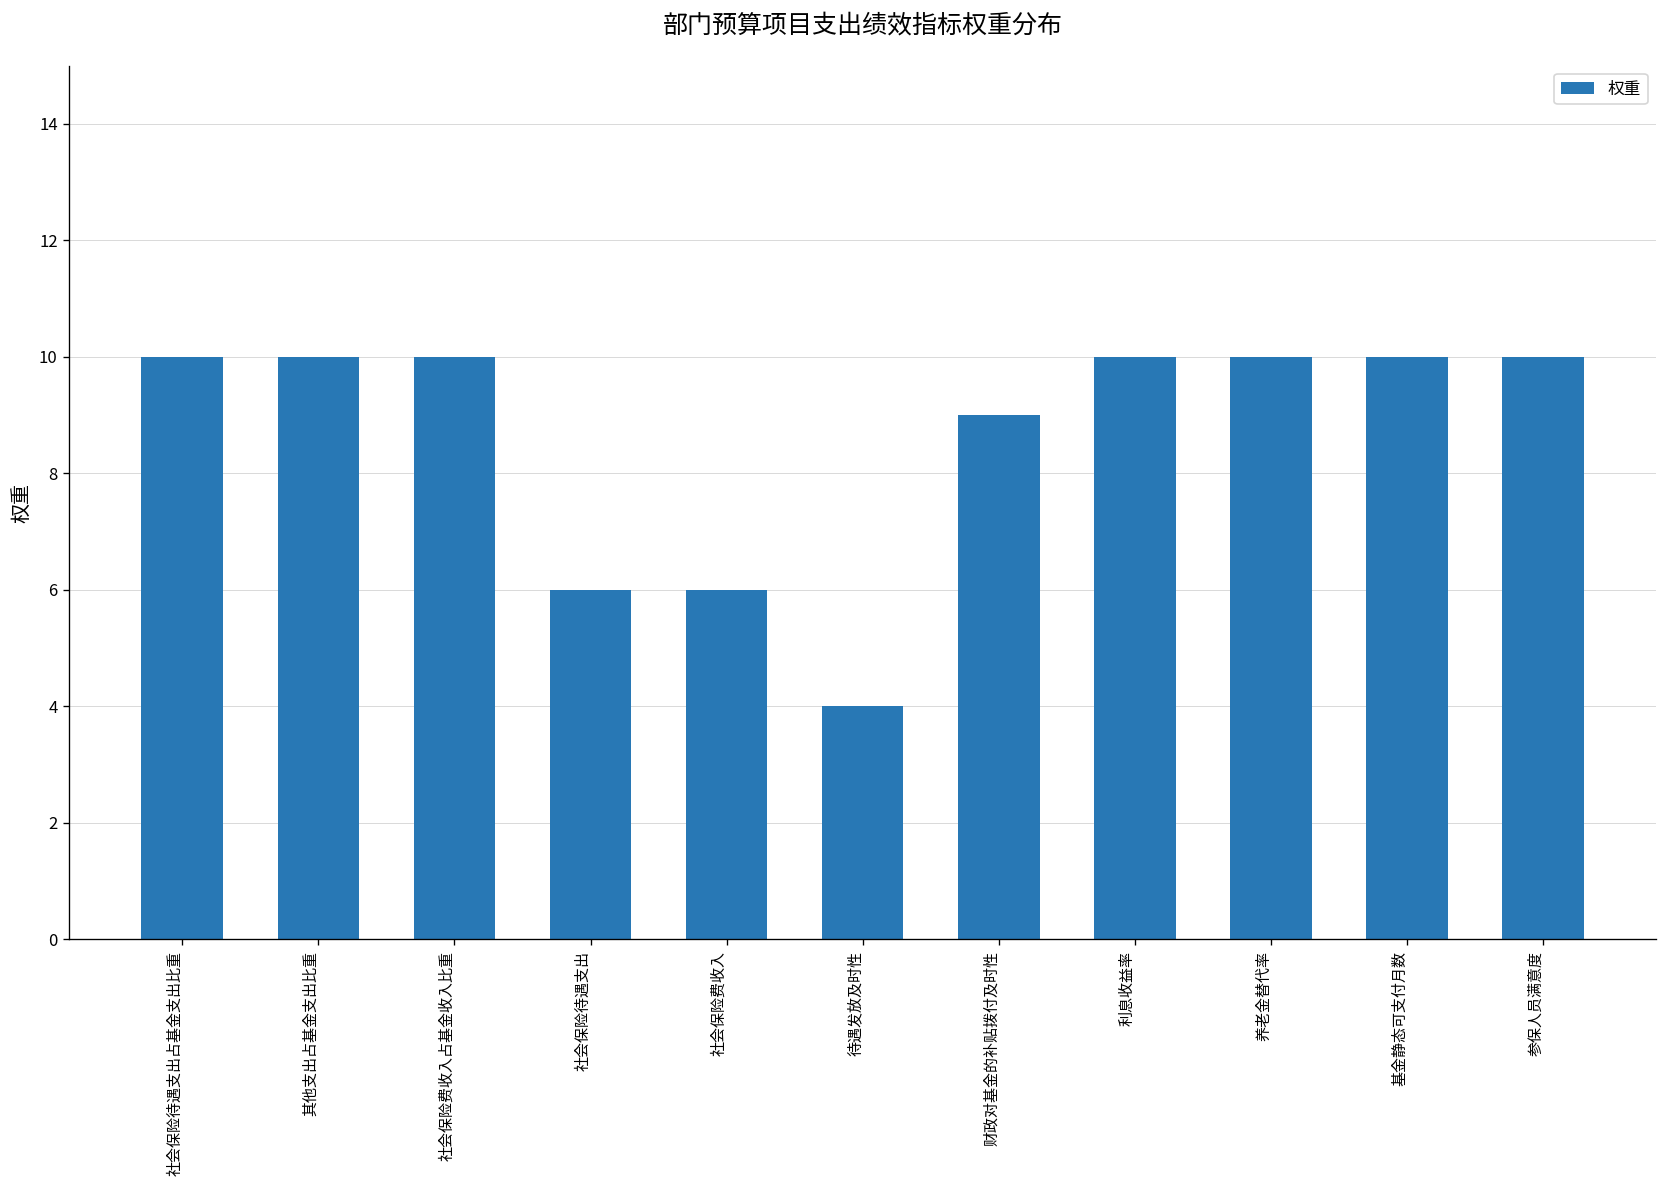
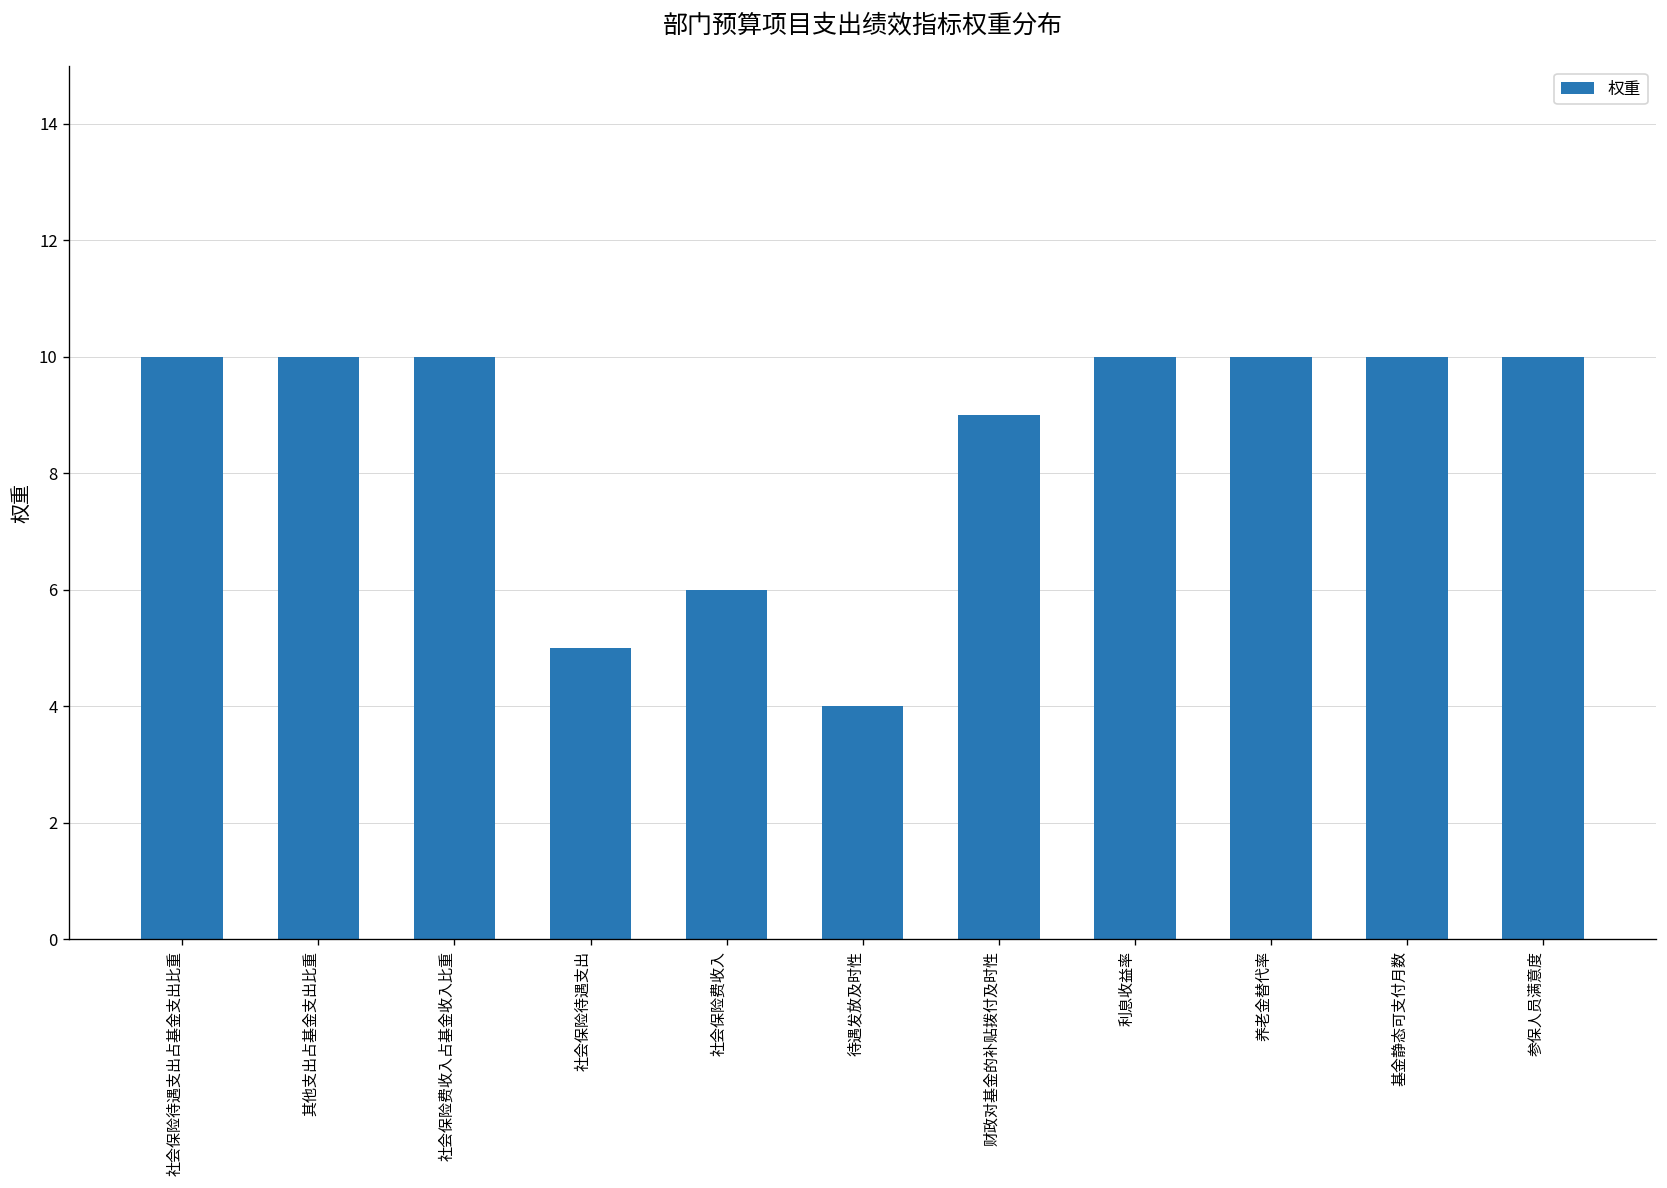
社会保险待遇支出: 6 -> 5
